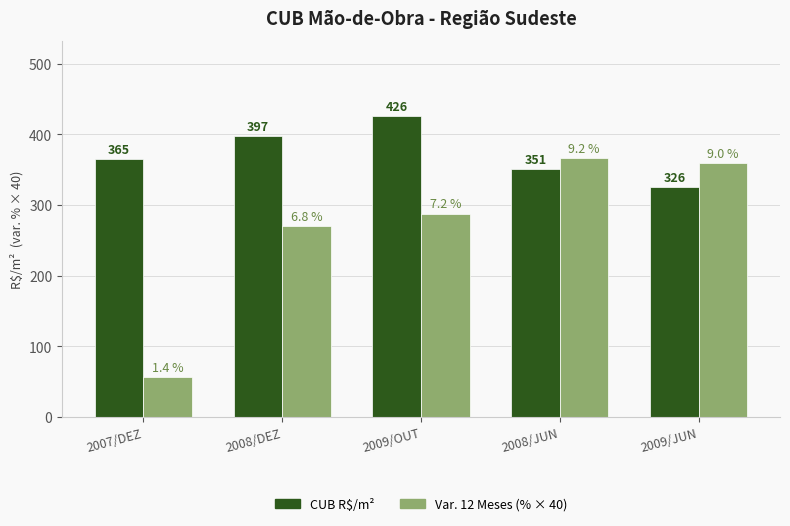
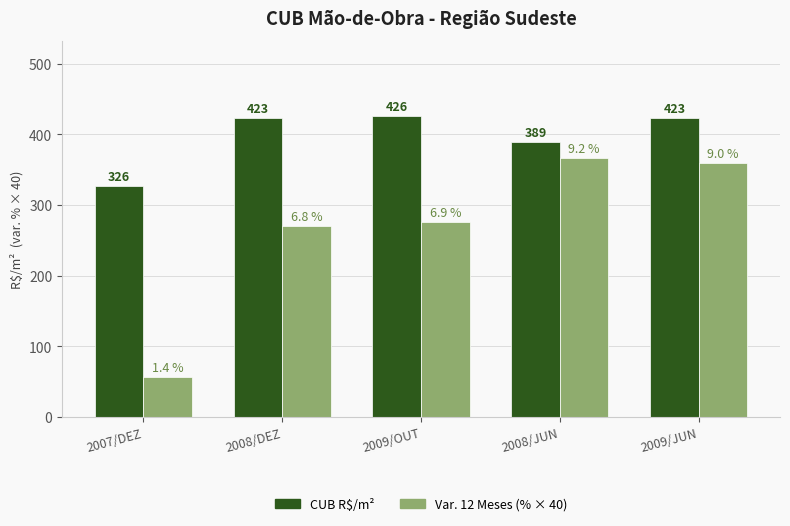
CUB R$/m², 2007/DEZ: 365 -> 326
CUB R$/m², 2008/DEZ: 397 -> 423
Var. 12 Meses (% × 40), 2009/OUT: 7.2 % -> 6.9 %
CUB R$/m², 2008/JUN: 351 -> 389
CUB R$/m², 2009/JUN: 326 -> 423
